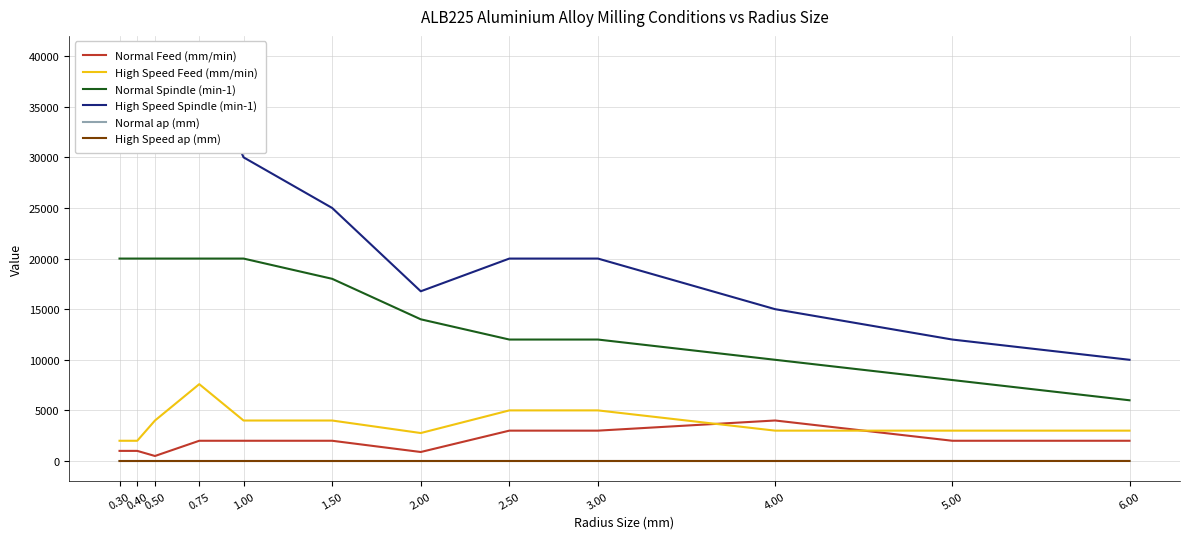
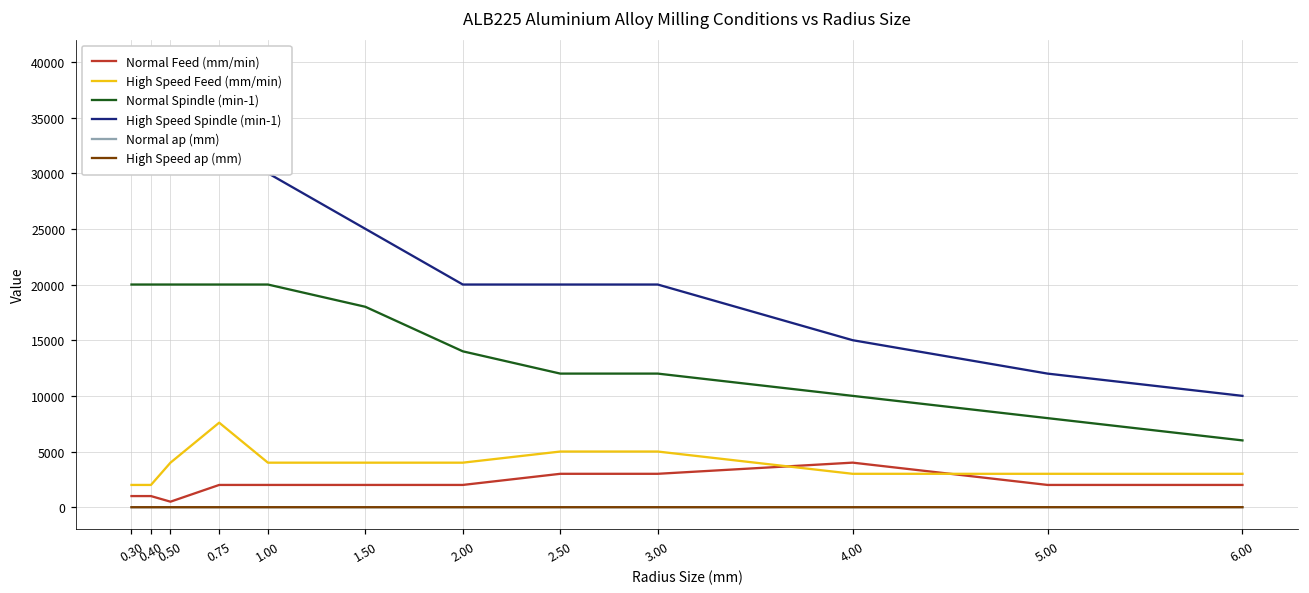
Normal Feed (mm/min), 2.00: 900 -> 2000
High Speed Feed (mm/min), 2.00: 2800 -> 4000
High Speed Spindle (min-1), 2.00: 16800 -> 20000
